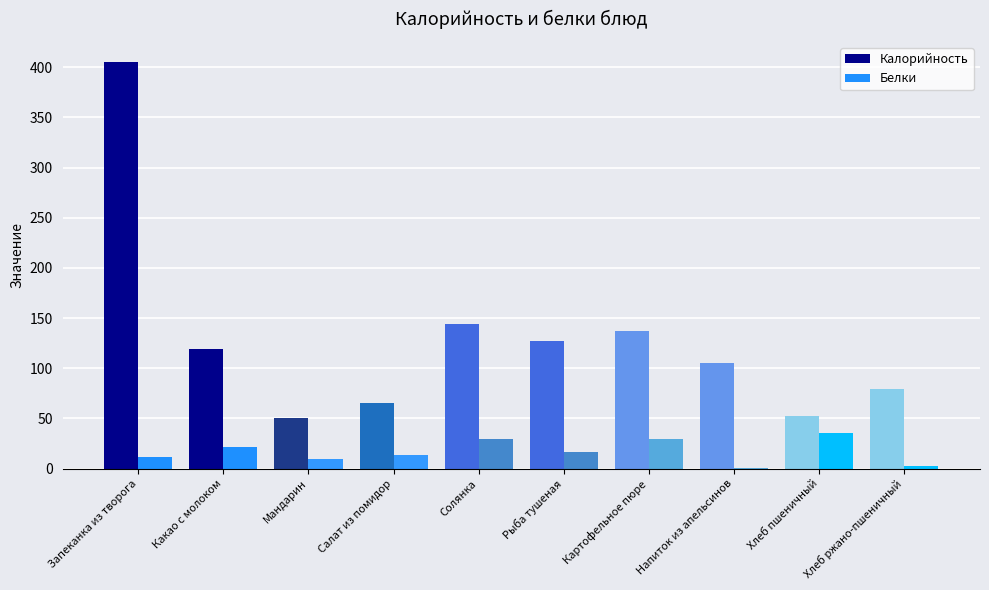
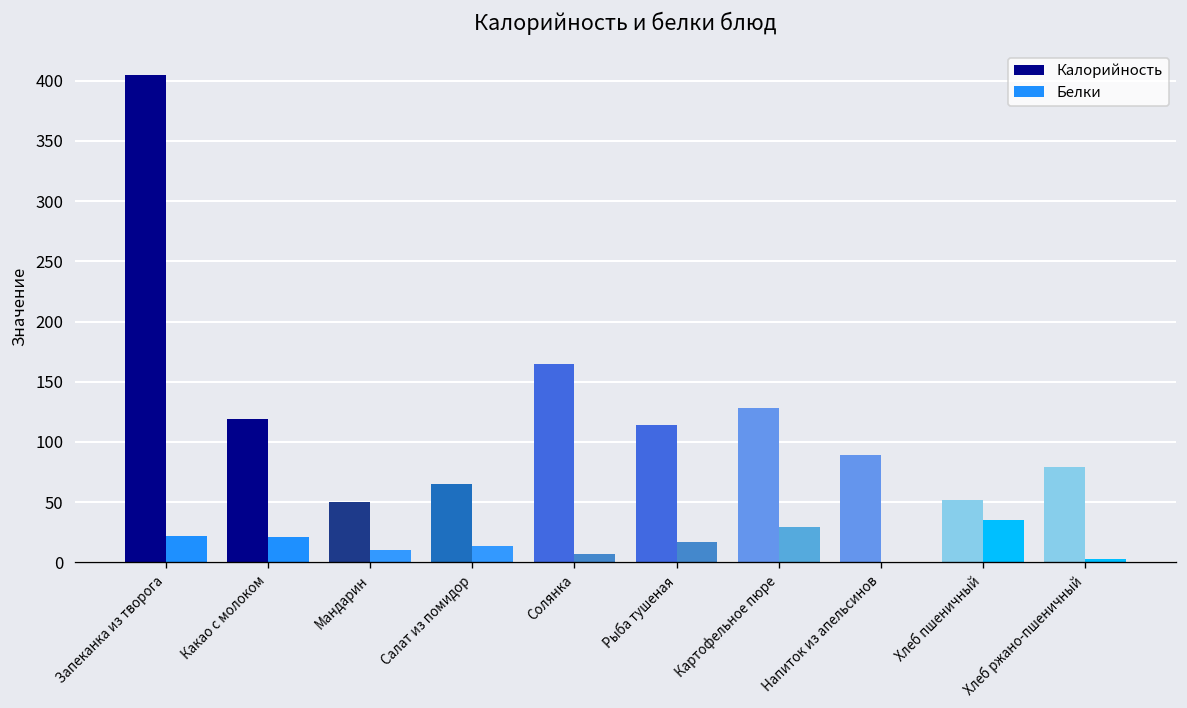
Белки, Запеканка из творога: 11 -> 22
Калорийность, Солянка: 144 -> 165
Белки, Солянка: 30 -> 7
Калорийность, Рыба тушеная: 127 -> 114
Калорийность, Картофельное пюре: 137 -> 128
Калорийность, Напиток из апельсинов: 105 -> 89
